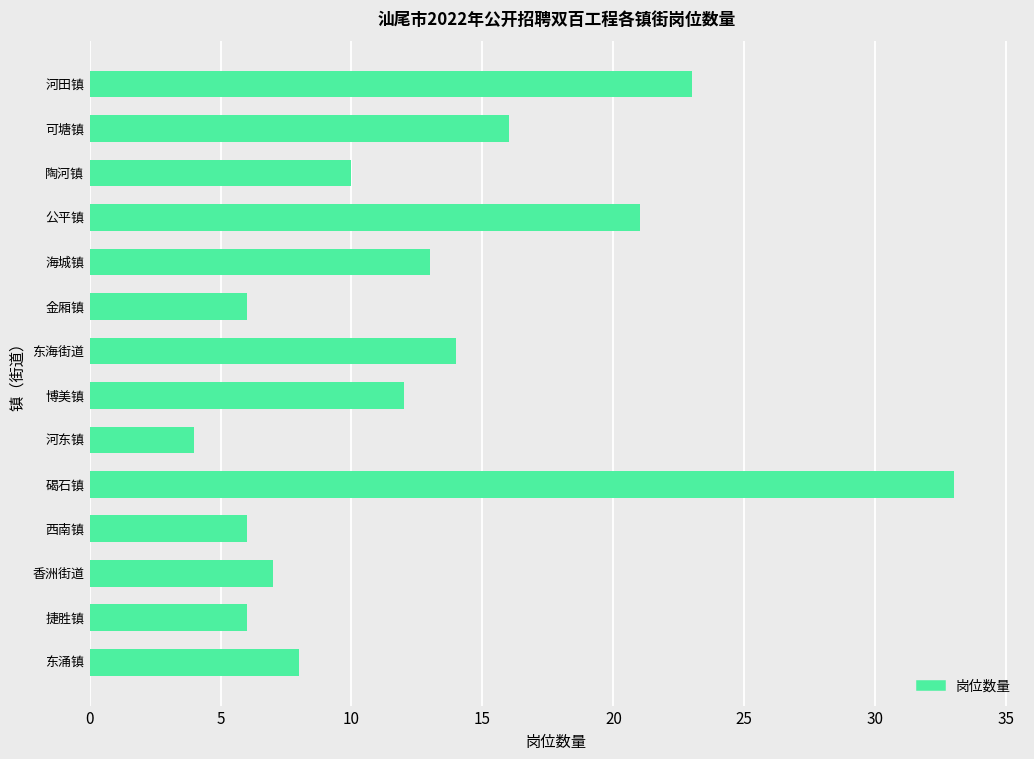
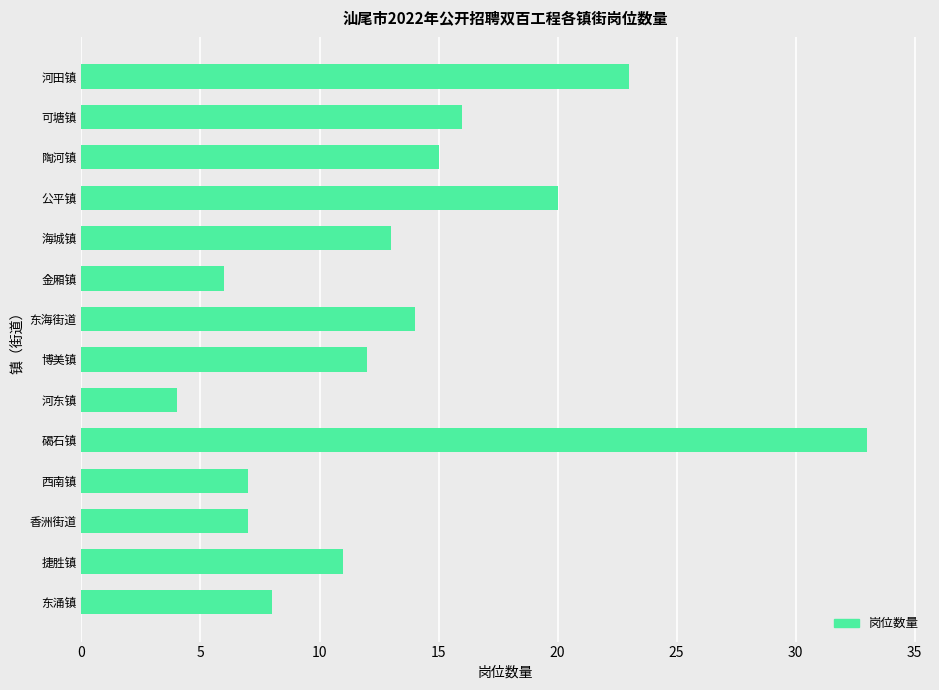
陶河镇: 10 -> 15
公平镇: 21 -> 20
西南镇: 6 -> 7
捷胜镇: 6 -> 11
